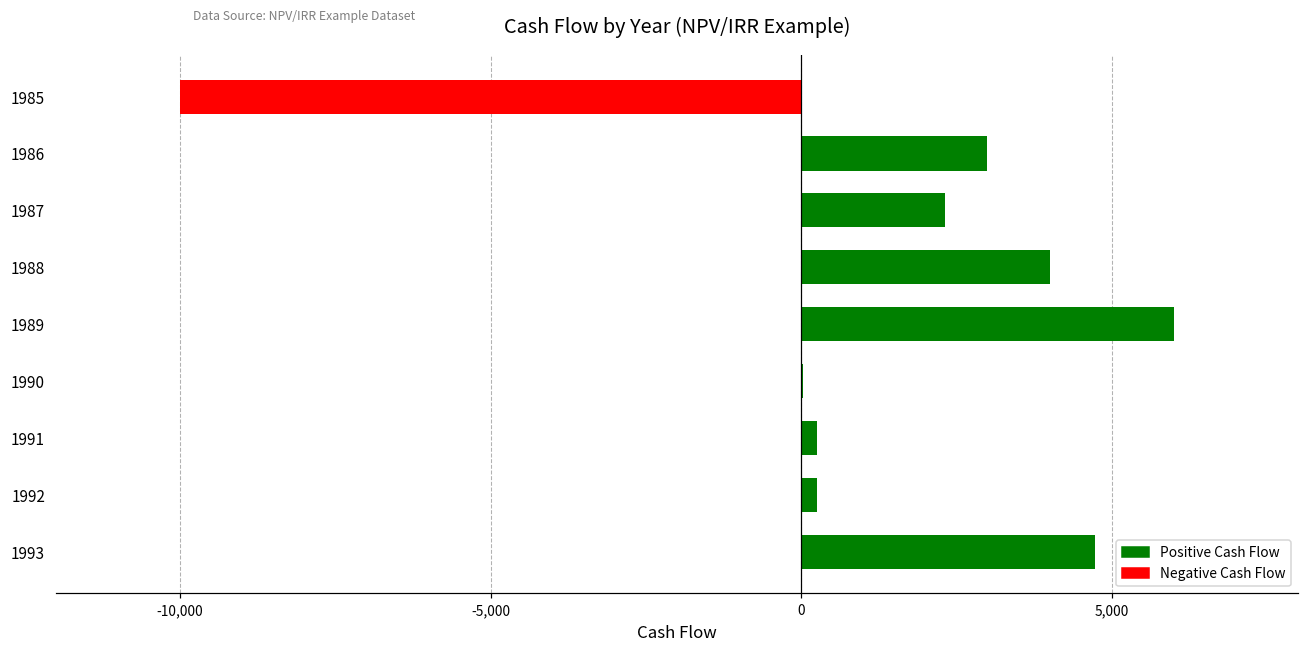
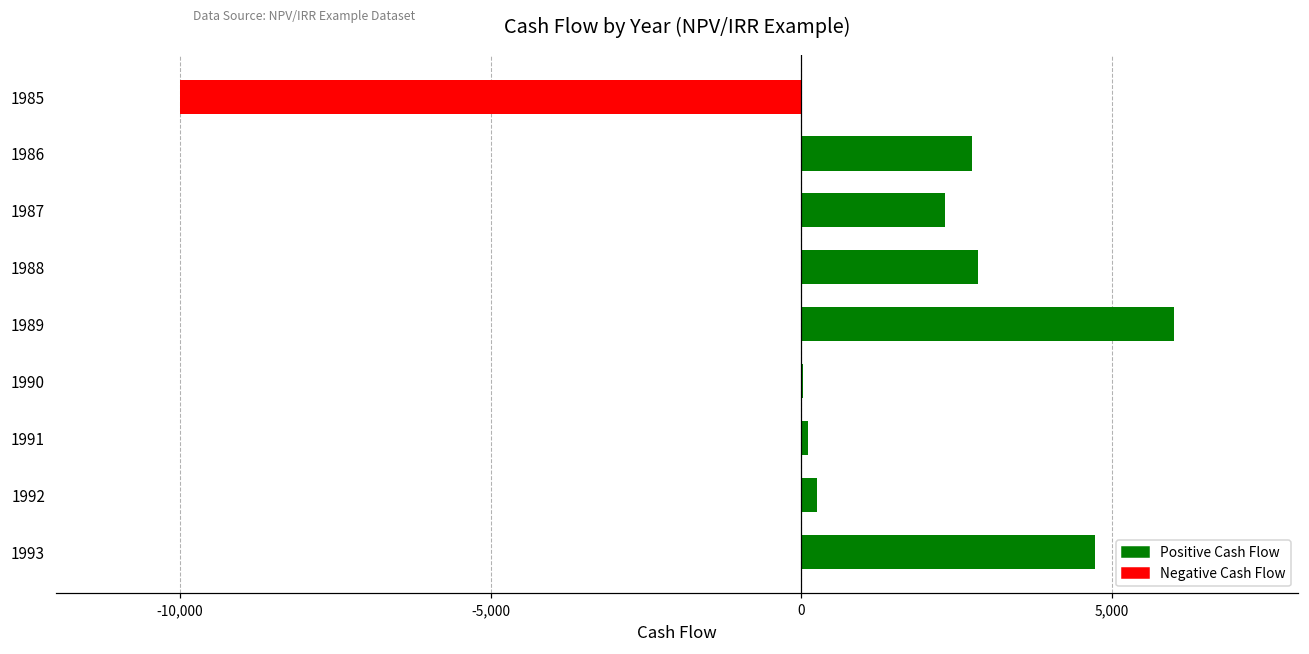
1986: 3,000 -> 2,800
1988: 4,000 -> 2,800
1991: 300 -> 100
